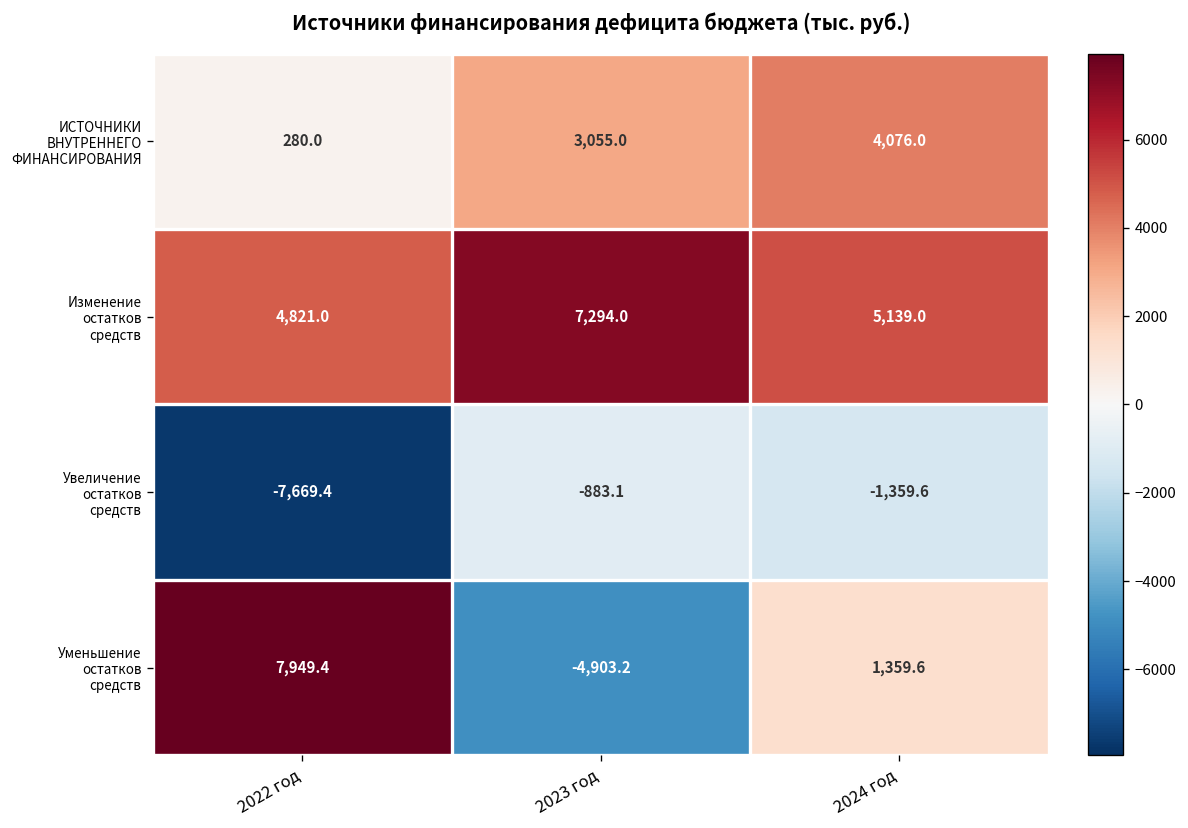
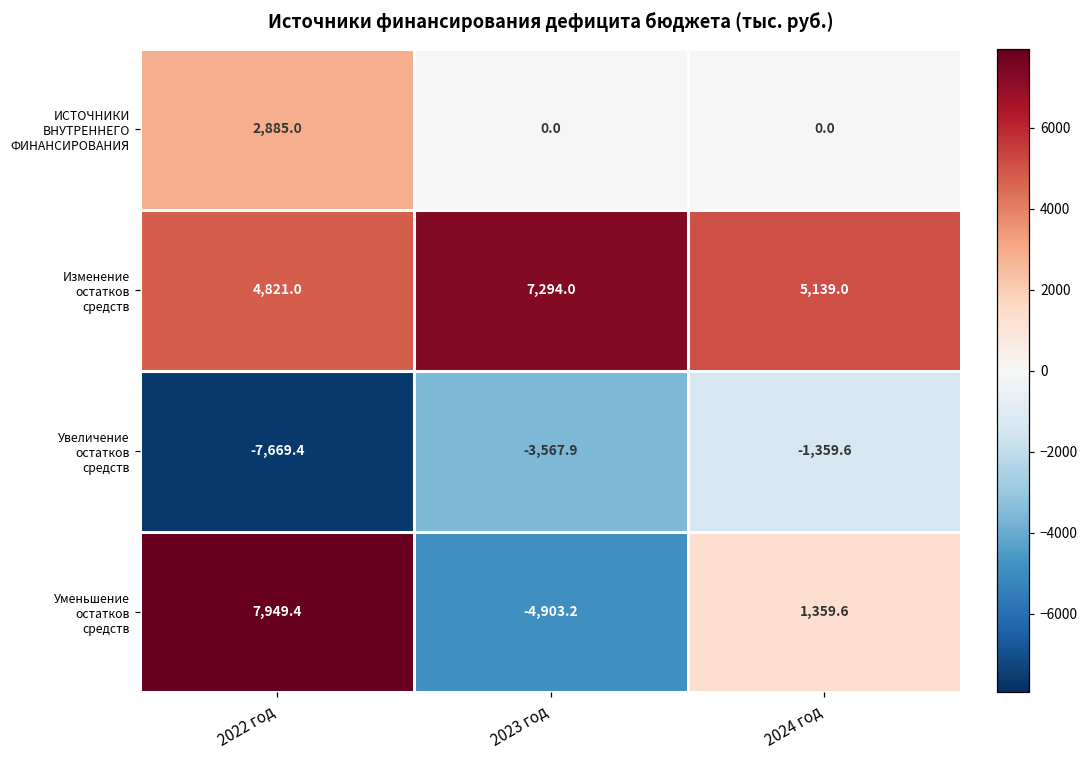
ИСТОЧНИКИ ВНУТРЕННЕГО ФИНАНСИРОВАНИЯ, 2022 год: 280.0 -> 2,885.0
ИСТОЧНИКИ ВНУТРЕННЕГО ФИНАНСИРОВАНИЯ, 2023 год: 3,055.0 -> 0.0
ИСТОЧНИКИ ВНУТРЕННЕГО ФИНАНСИРОВАНИЯ, 2024 год: 4,076.0 -> 0.0
Увеличение остатков средств, 2023 год: -883.1 -> -3,567.9
